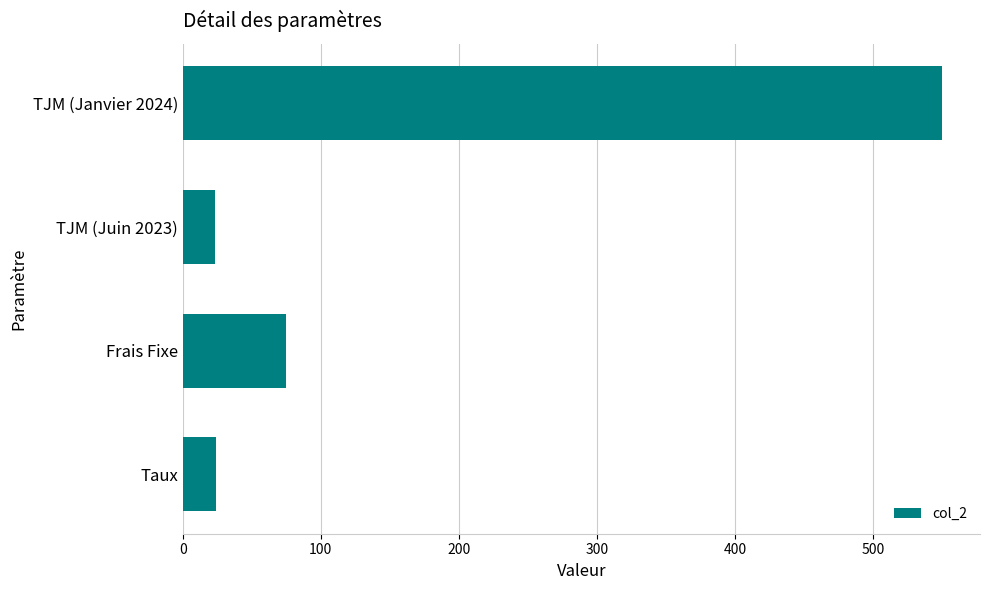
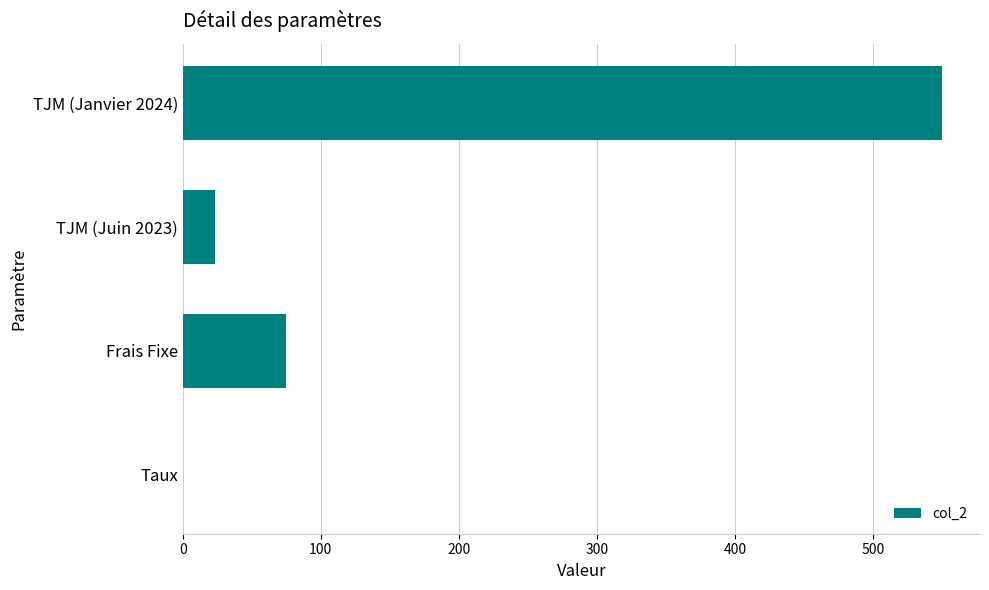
Taux: 24 -> 0
